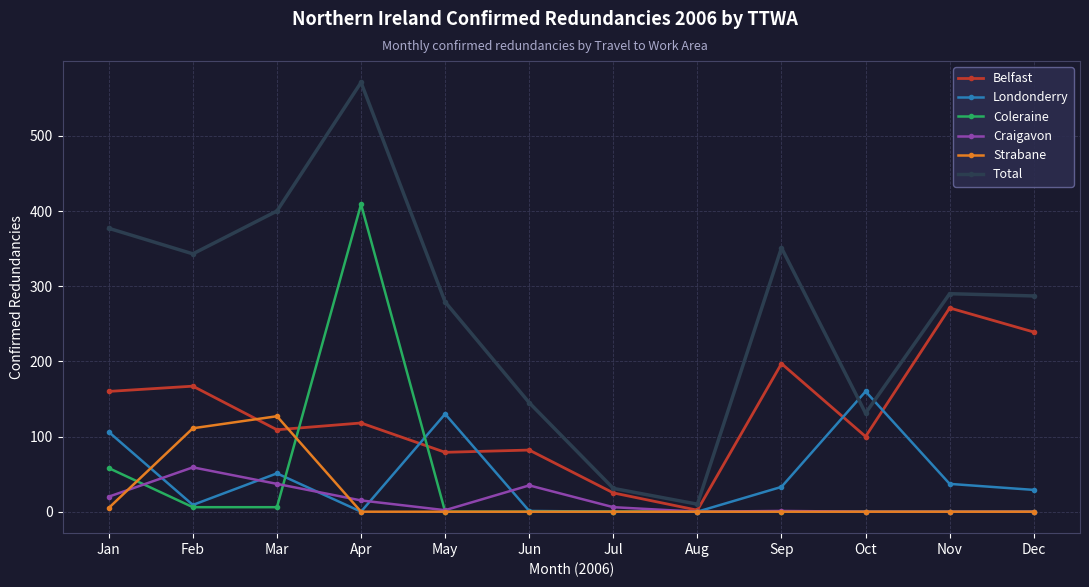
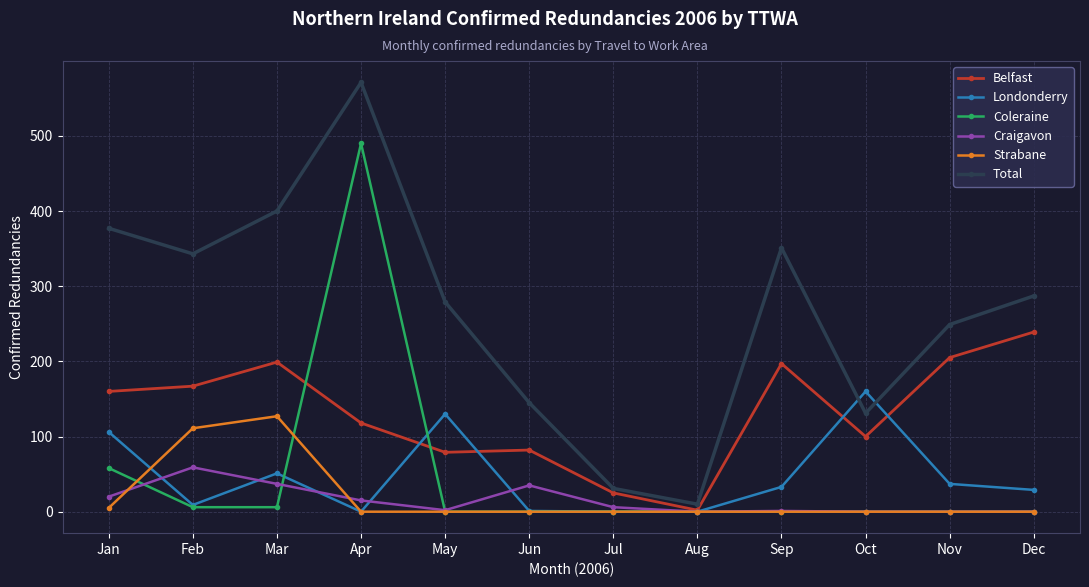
Belfast, Mar: 110 -> 200
Coleraine, Apr: 410 -> 490
Belfast, Nov: 270 -> 210
Total, Nov: 290 -> 250
